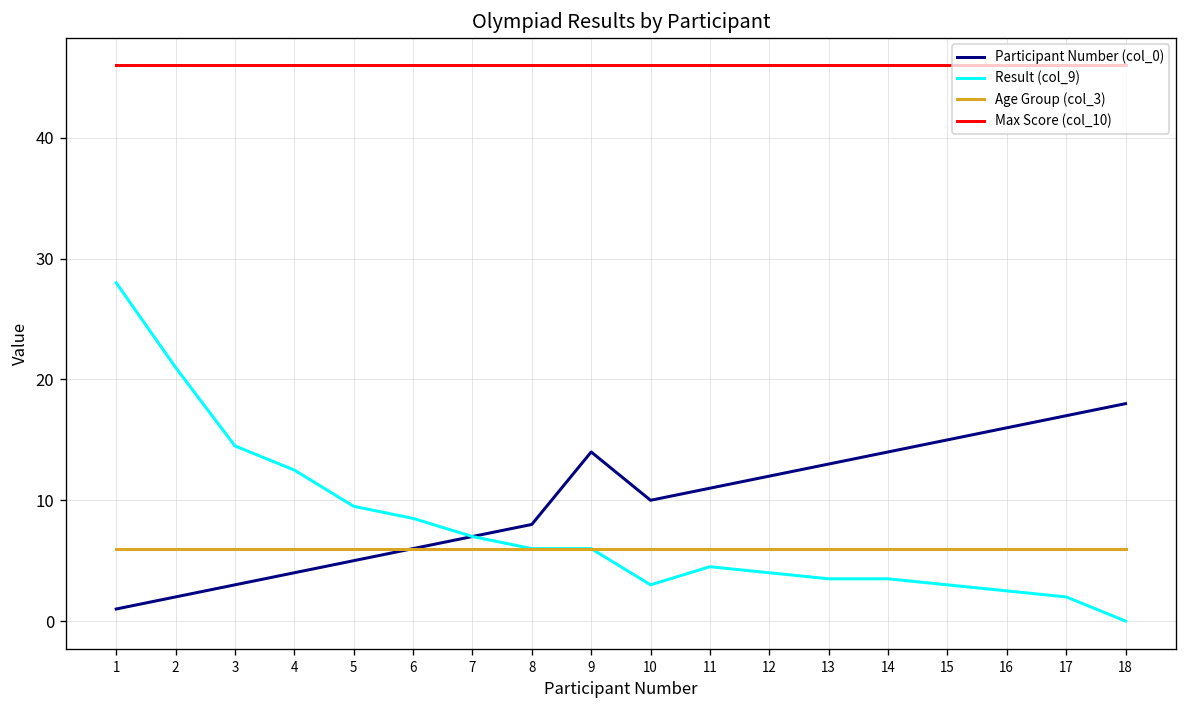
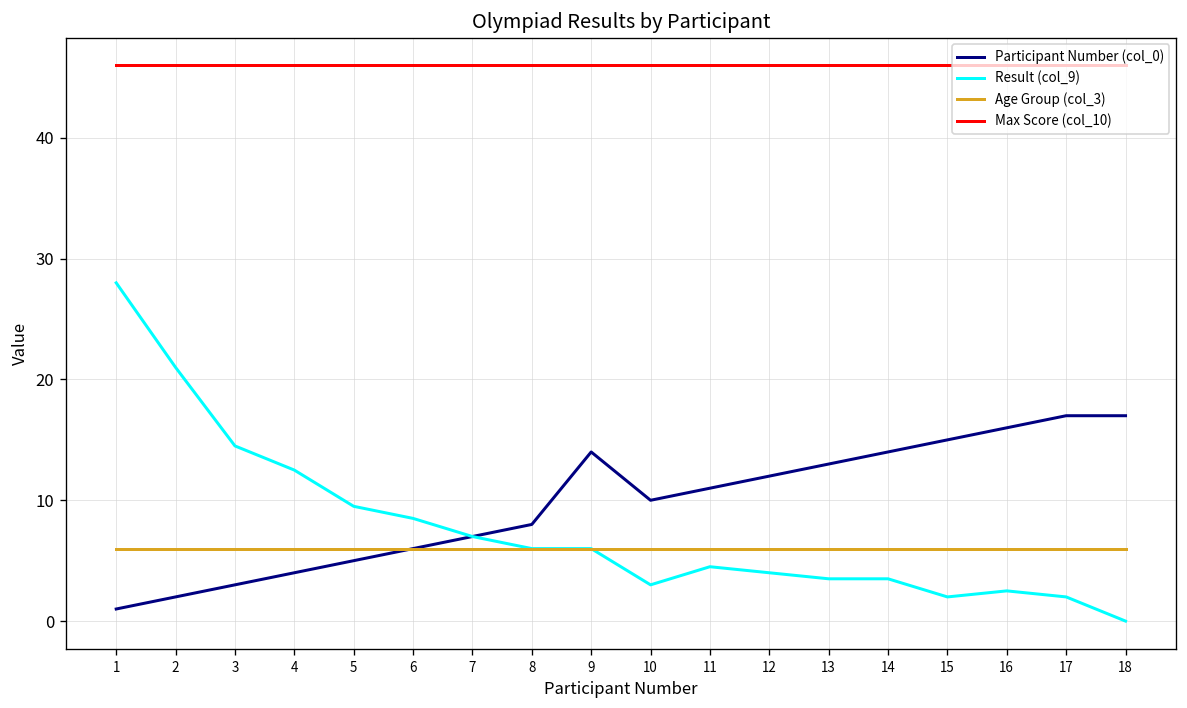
Result (col_9), 15: 3 -> 2
Participant Number (col_0), 18: 18 -> 17
